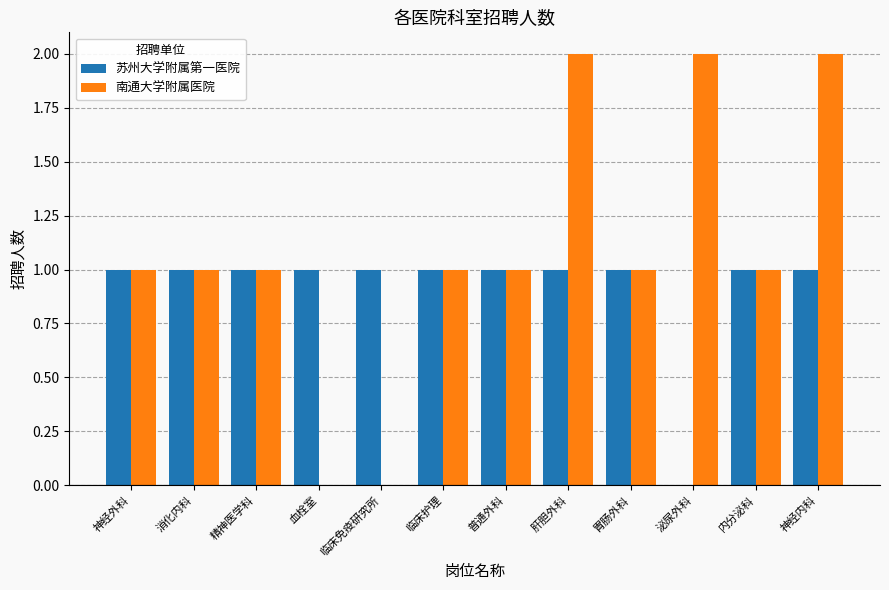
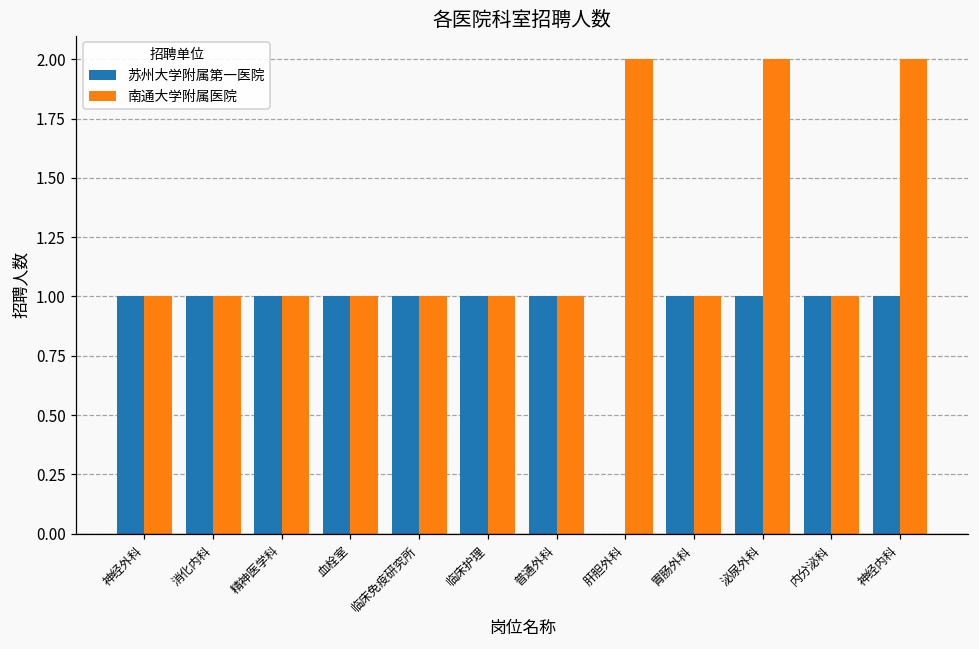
南通大学附属医院, 血栓室: 0 -> 1
南通大学附属医院, 临床免疫研究所: 0 -> 1
苏州大学附属第一医院, 肝胆外科: 1 -> 0
苏州大学附属第一医院, 泌尿外科: 0 -> 1
